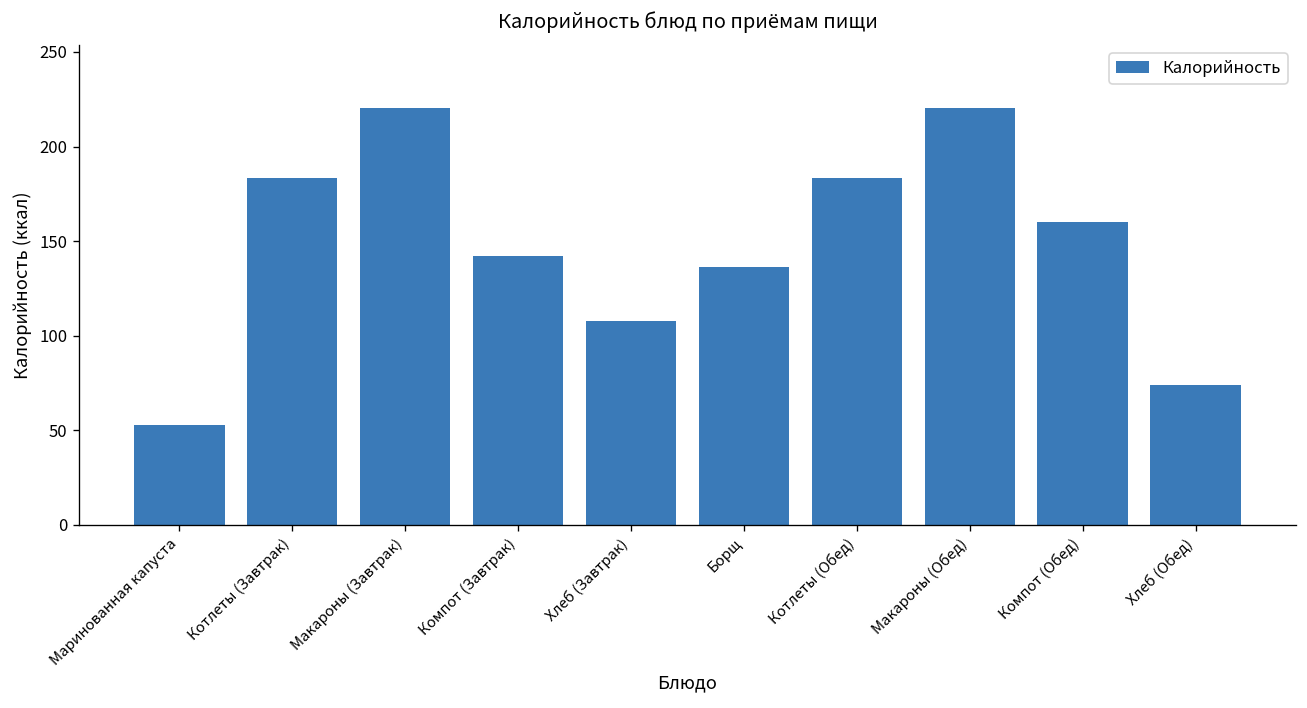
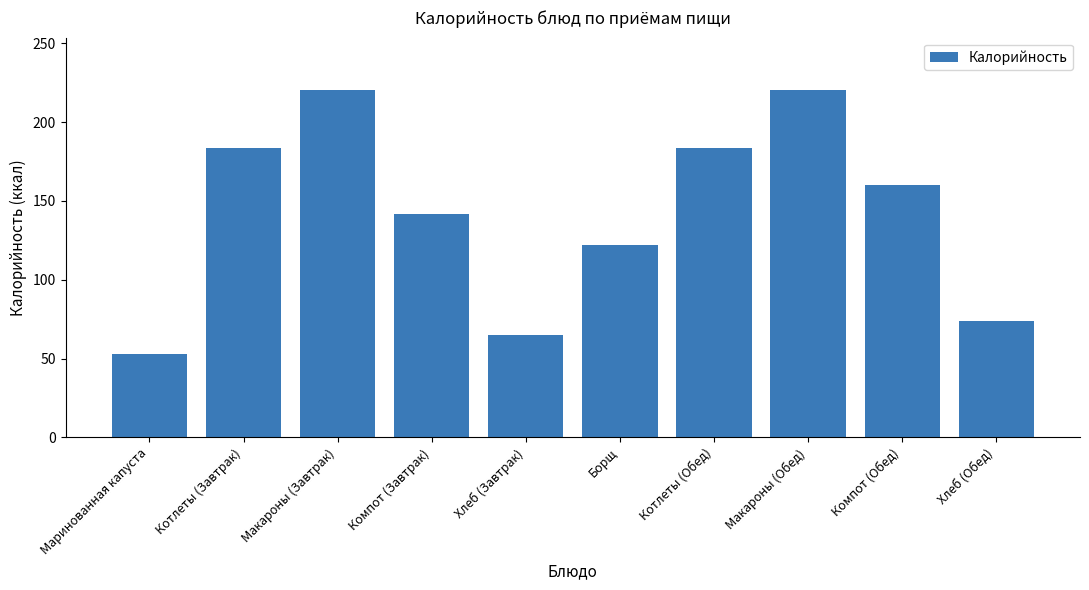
Хлеб (Завтрак): 108 -> 65
Борщ: 136 -> 122
